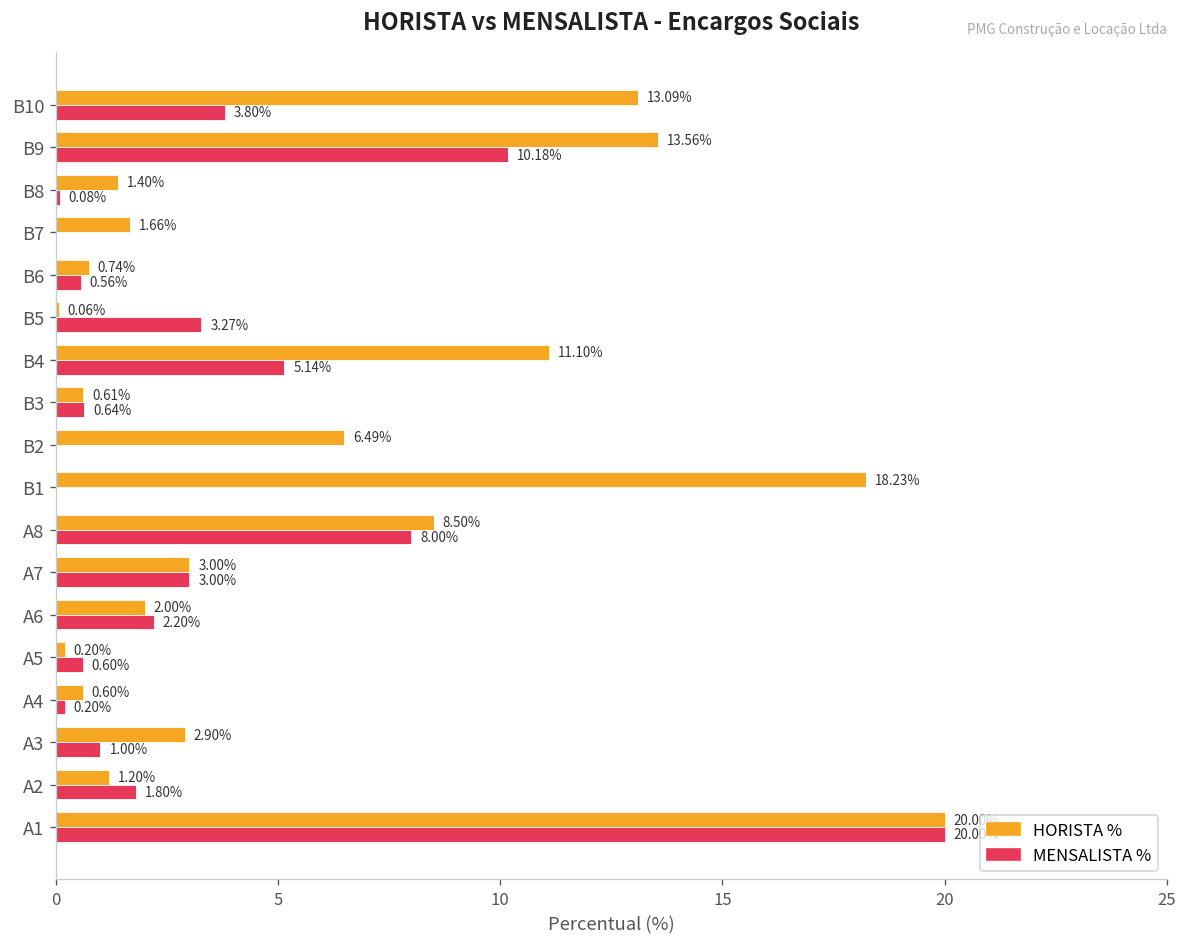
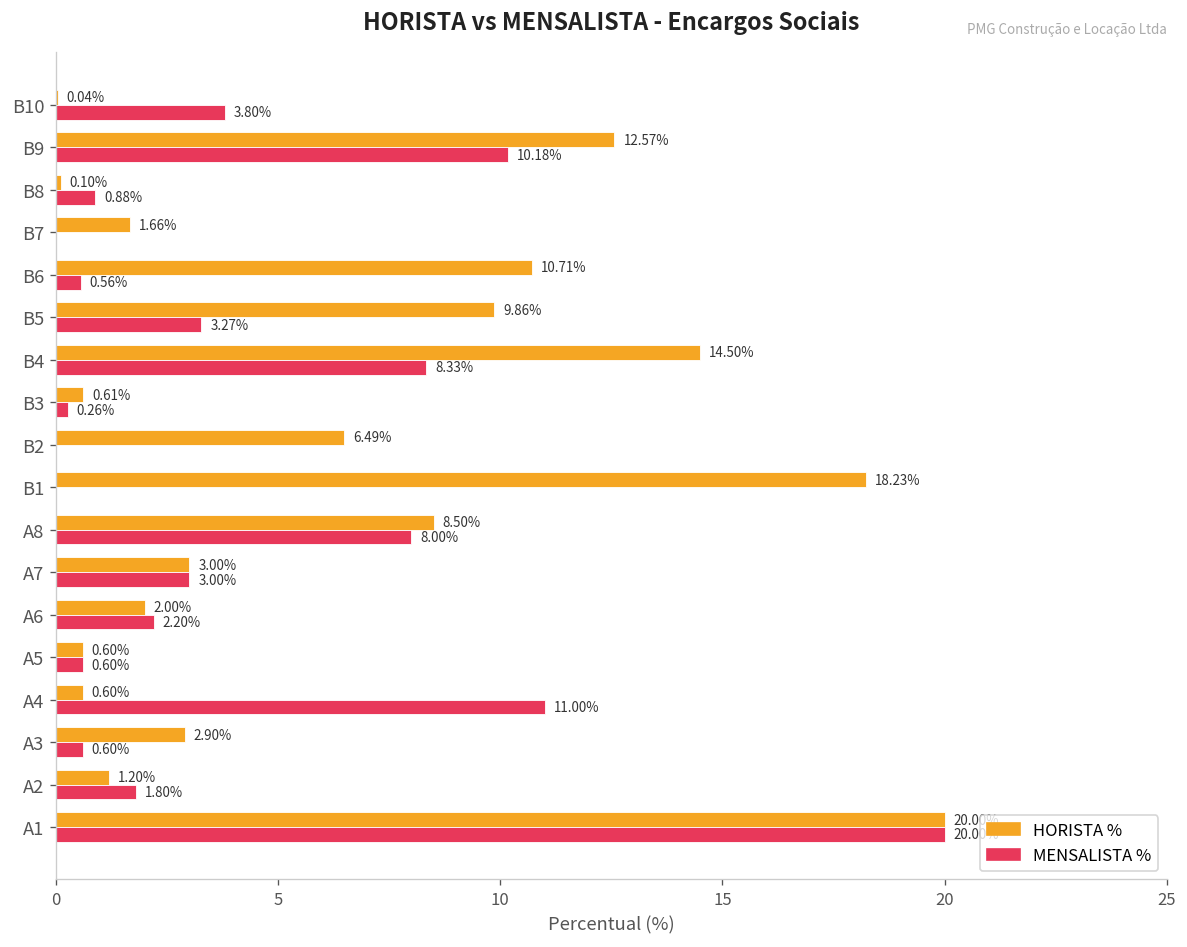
HORISTA %, B10: 13.09% -> 0.04%
HORISTA %, B9: 13.56% -> 12.57%
HORISTA %, B8: 1.40% -> 0.10%
MENSALISTA %, B8: 0.08% -> 0.88%
HORISTA %, B6: 0.74% -> 10.71%
HORISTA %, B5: 0.06% -> 9.86%
HORISTA %, B4: 11.10% -> 14.50%
MENSALISTA %, B4: 5.14% -> 8.33%
MENSALISTA %, B3: 0.64% -> 0.26%
HORISTA %, A5: 0.20% -> 0.60%
MENSALISTA %, A4: 0.20% -> 11.00%
MENSALISTA %, A3: 1.00% -> 0.60%
